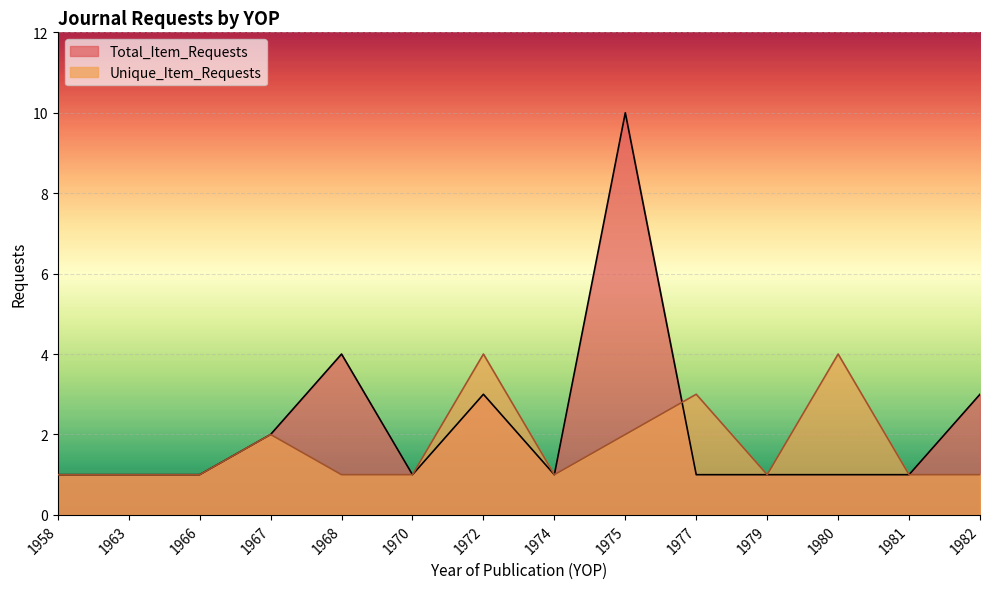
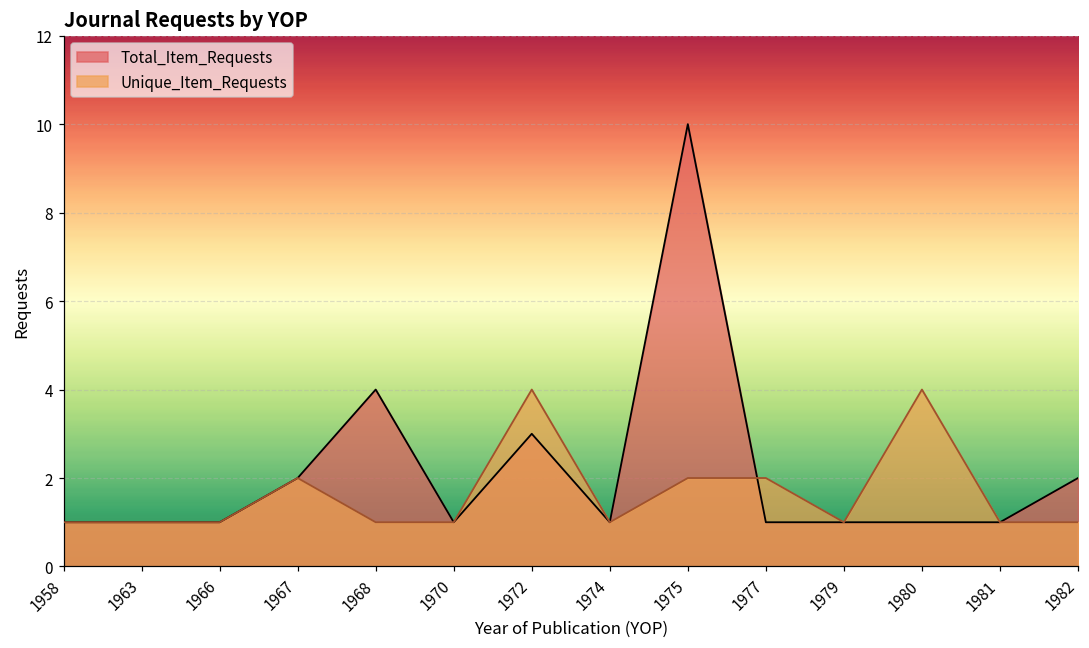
Unique_Item_Requests, 1977: 3 -> 2
Total_Item_Requests, 1982: 3 -> 2
